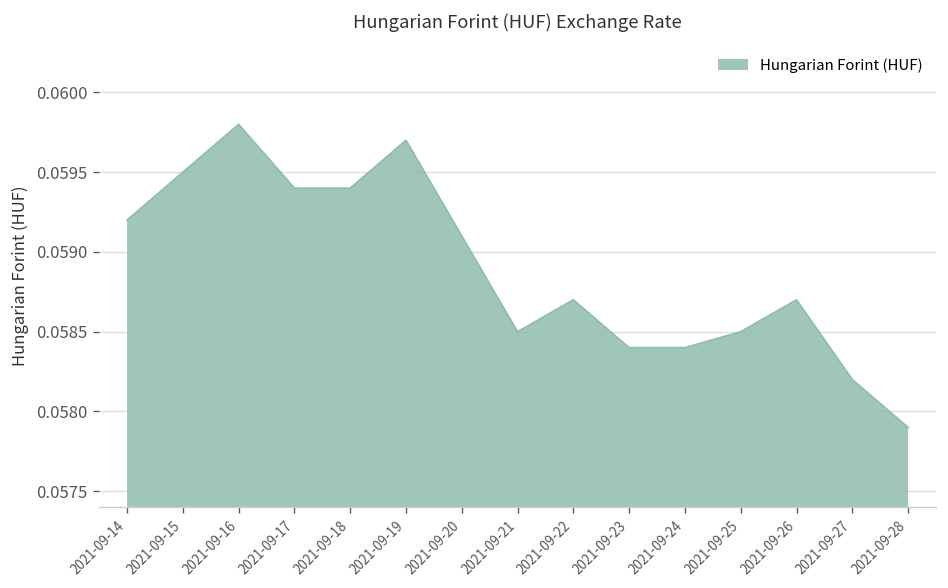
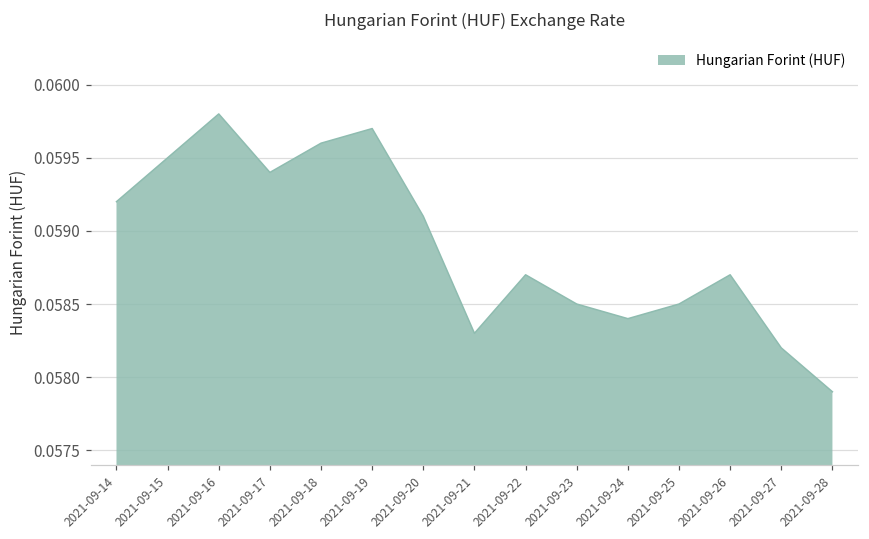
2021-09-18: 0.0594 -> 0.0596
2021-09-21: 0.0585 -> 0.0583
2021-09-23: 0.0584 -> 0.0585
